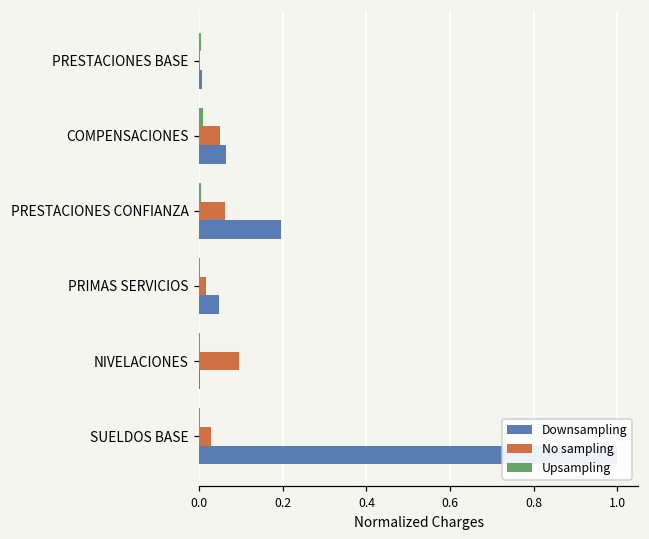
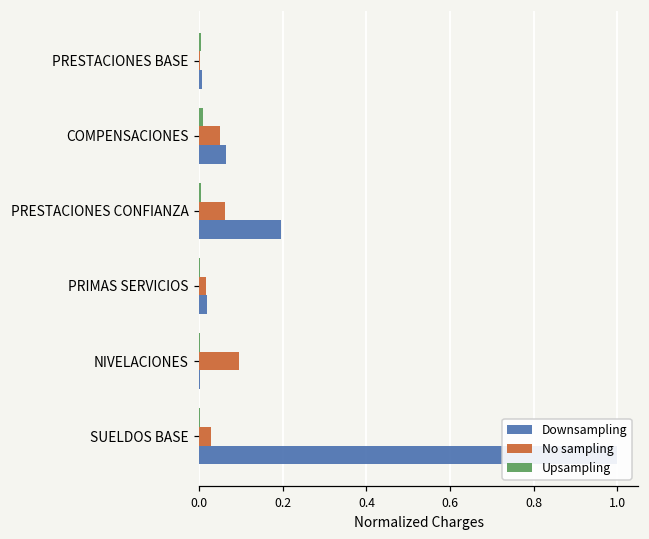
Downsampling, PRIMAS SERVICIOS: 0.05 -> 0.02
